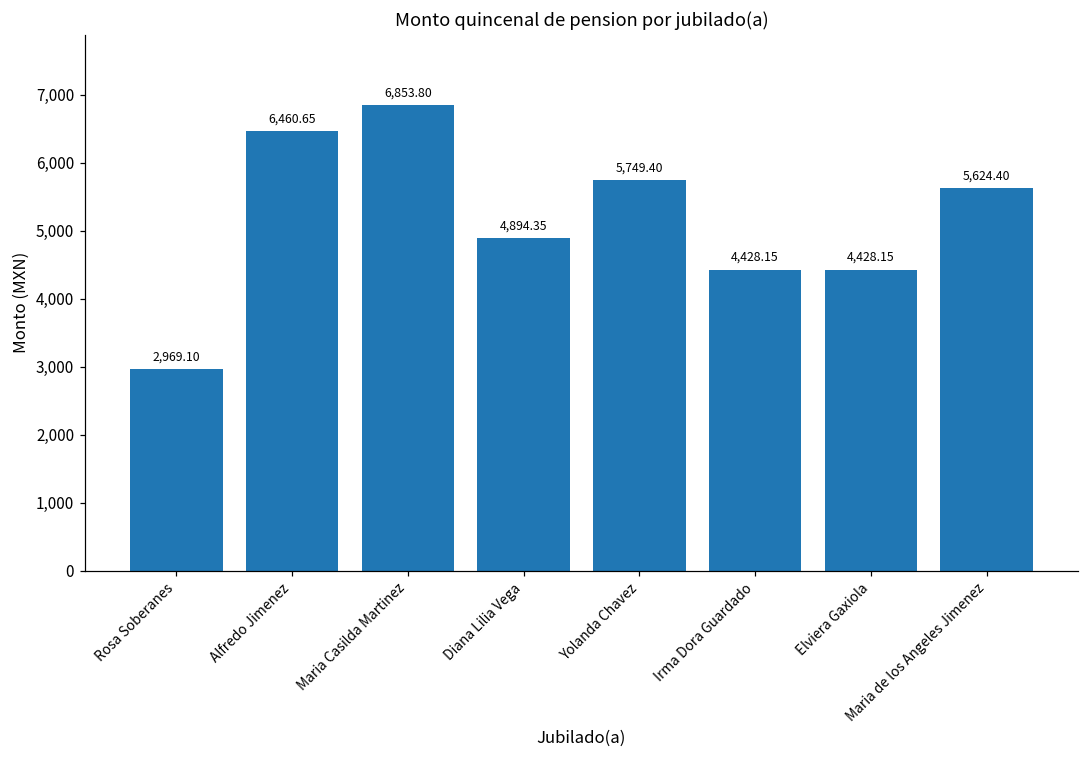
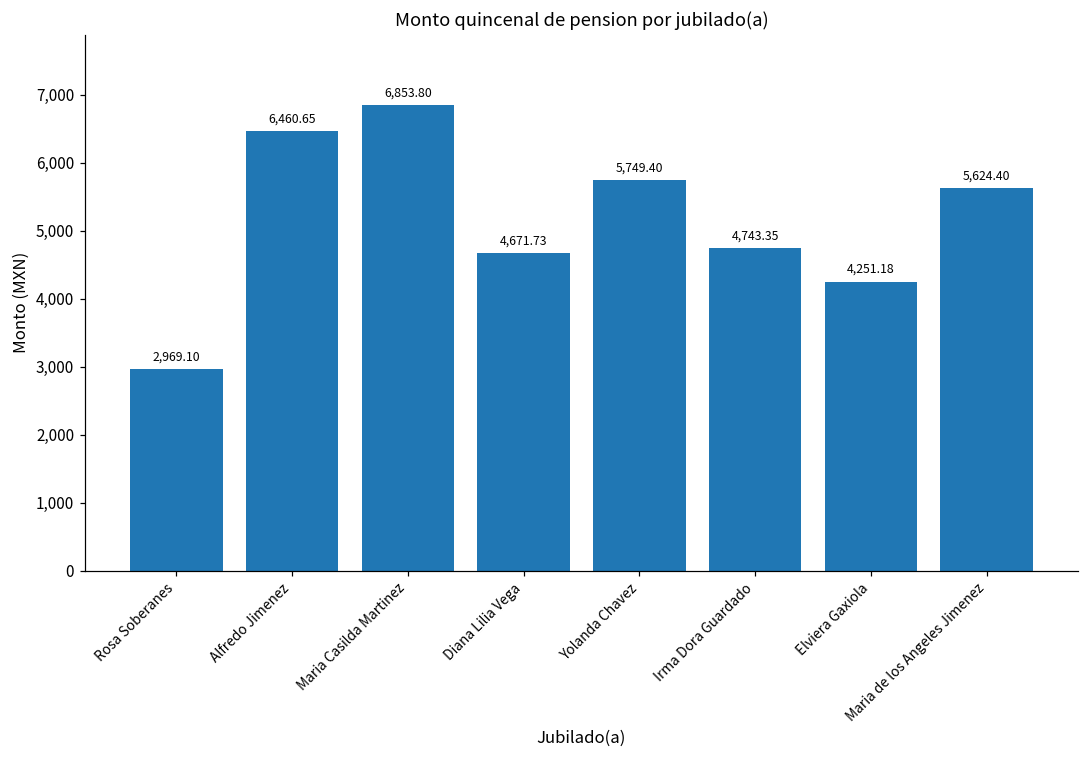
Diana Lilia Vega: 4,894.35 -> 4,671.73
Irma Dora Guardado: 4,428.15 -> 4,743.35
Elviera Gaxiola: 4,428.15 -> 4,251.18
